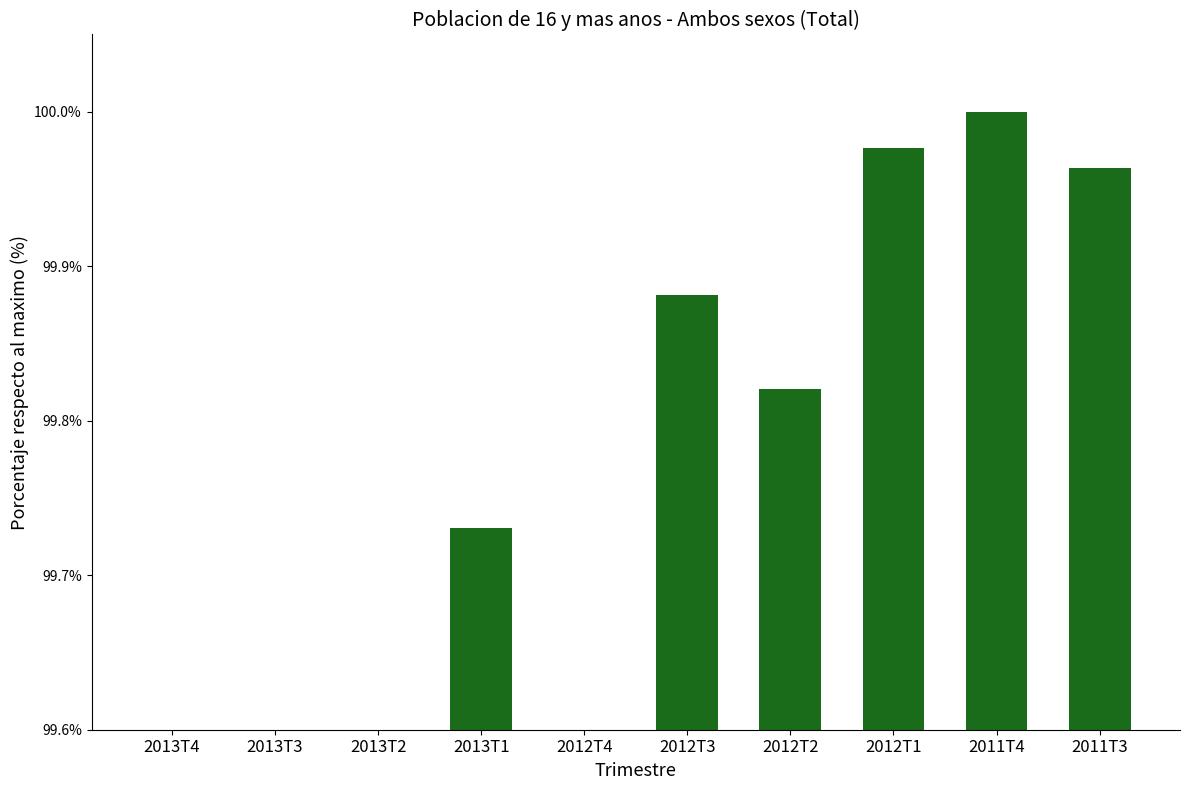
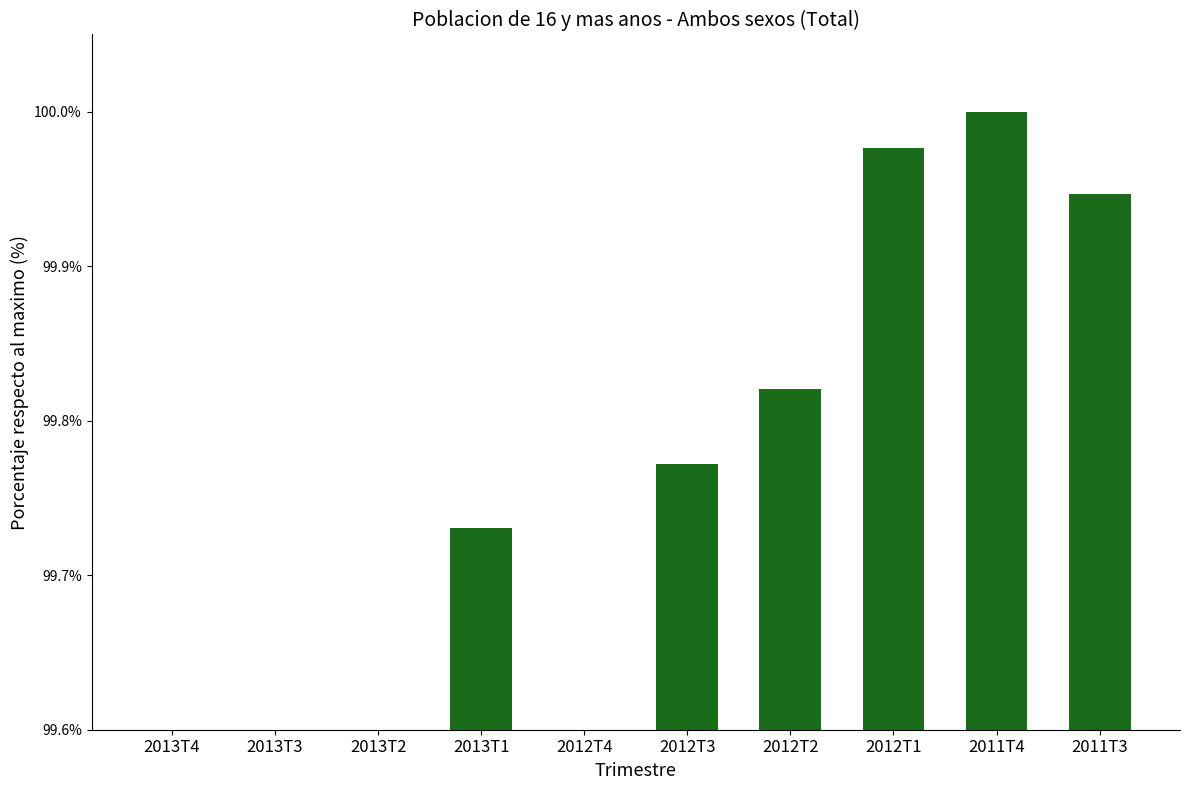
2012T3: 99.882% -> 99.772%
2011T3: 99.964% -> 99.947%
